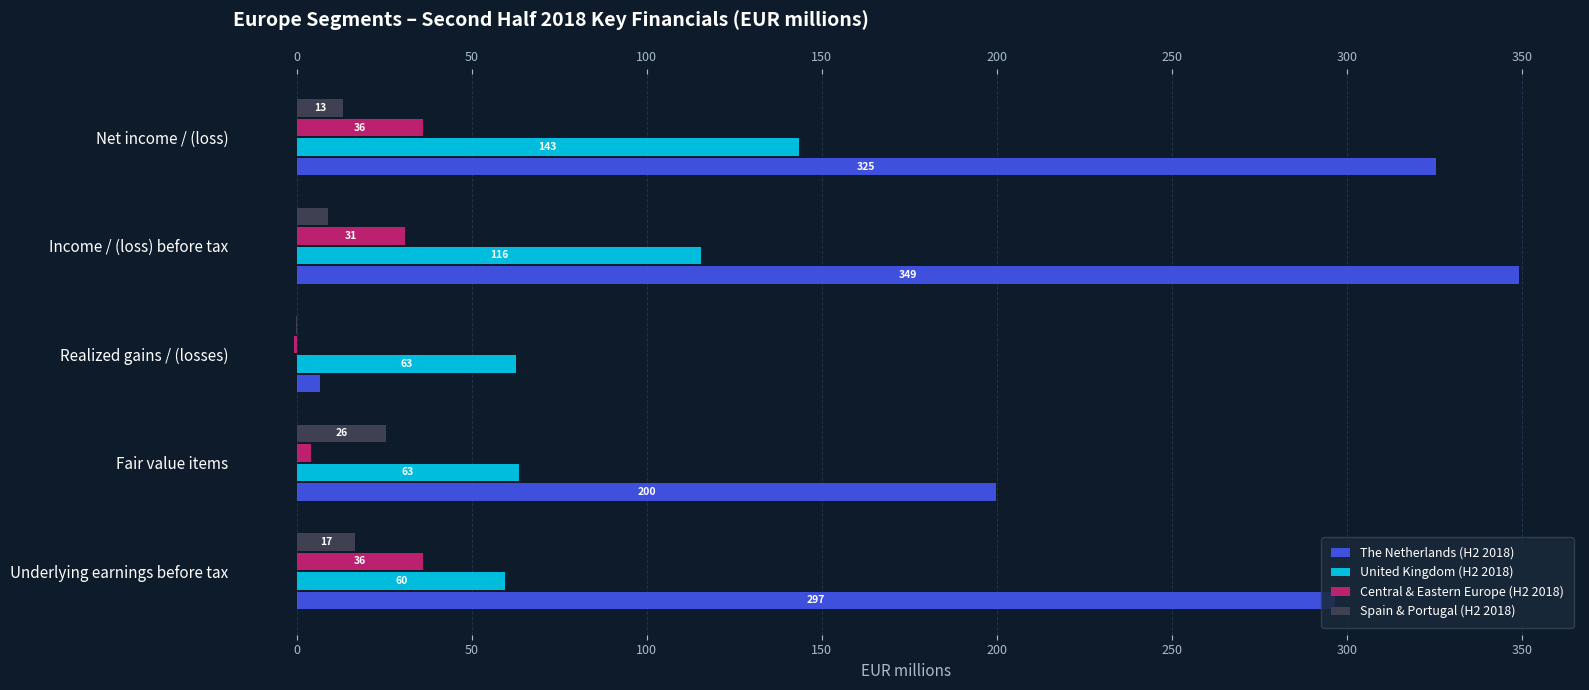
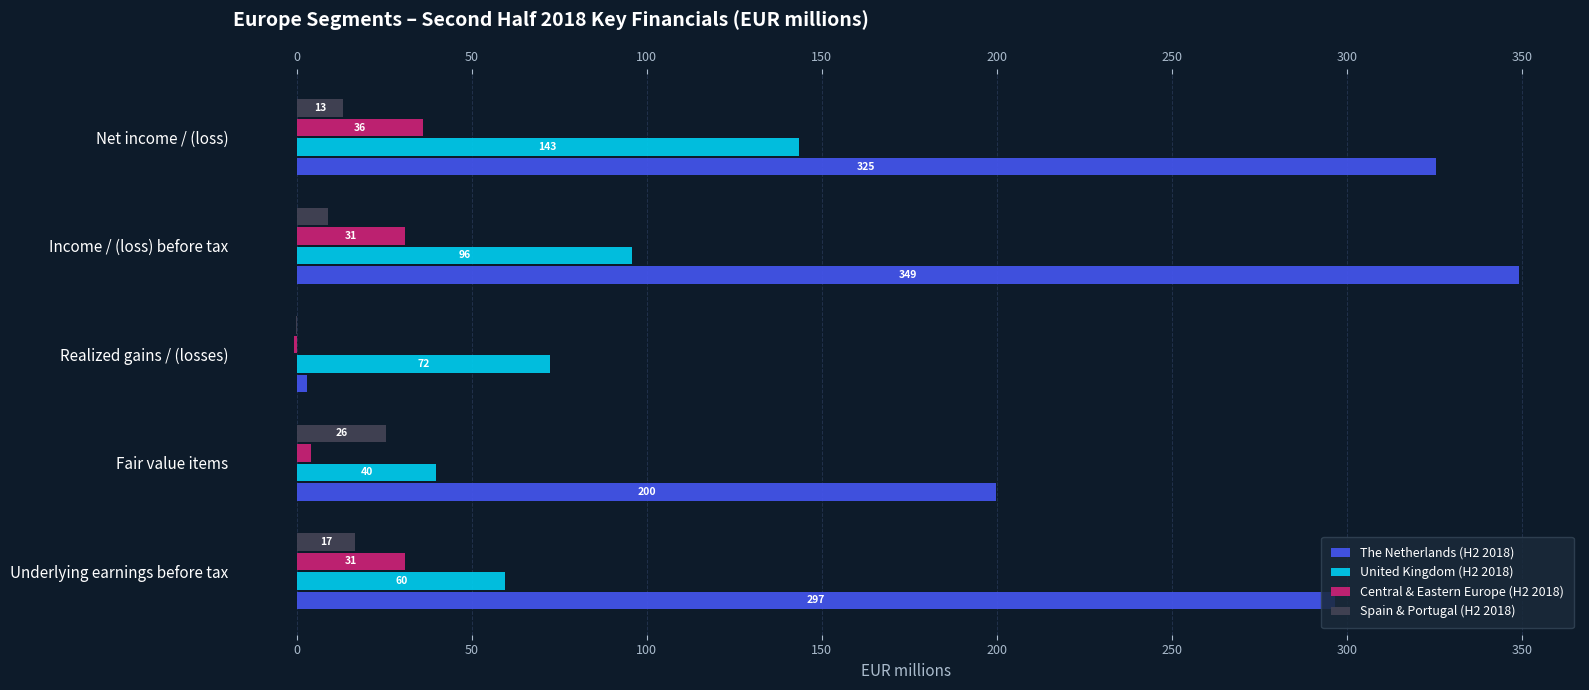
United Kingdom (H2 2018), Income / (loss) before tax: 116 -> 96
United Kingdom (H2 2018), Realized gains / (losses): 63 -> 72
The Netherlands (H2 2018), Realized gains / (losses): 7 -> 3
United Kingdom (H2 2018), Fair value items: 63 -> 40
Central & Eastern Europe (H2 2018), Underlying earnings before tax: 36 -> 31
